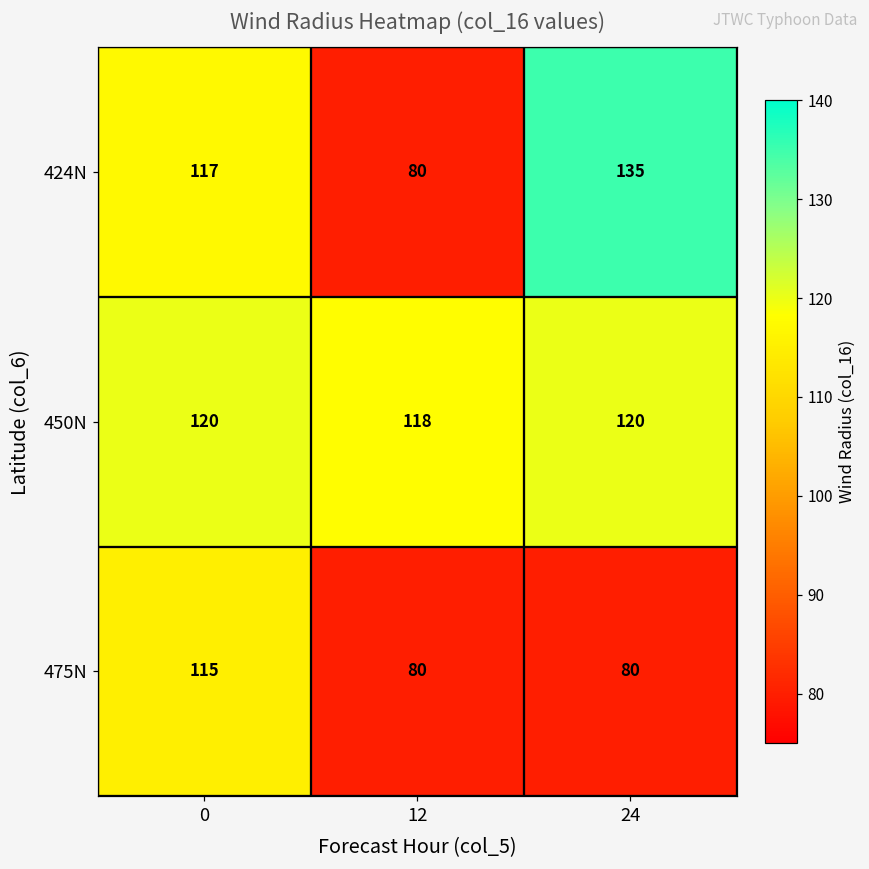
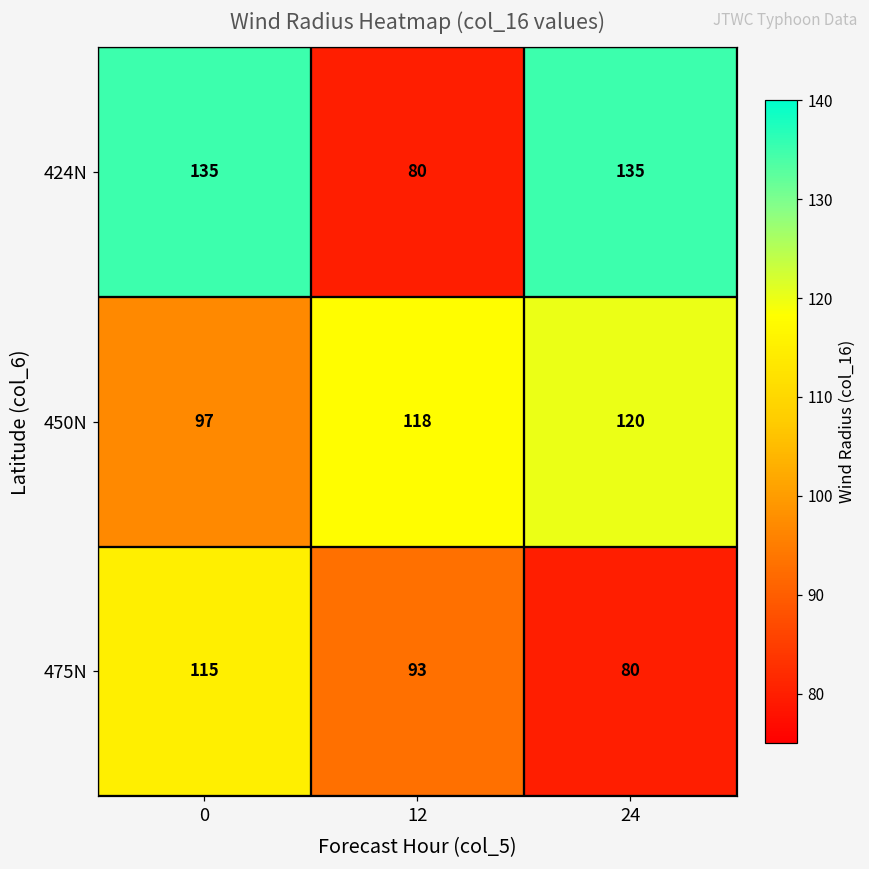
424N, 0: 117 -> 135
450N, 0: 120 -> 97
475N, 12: 80 -> 93
